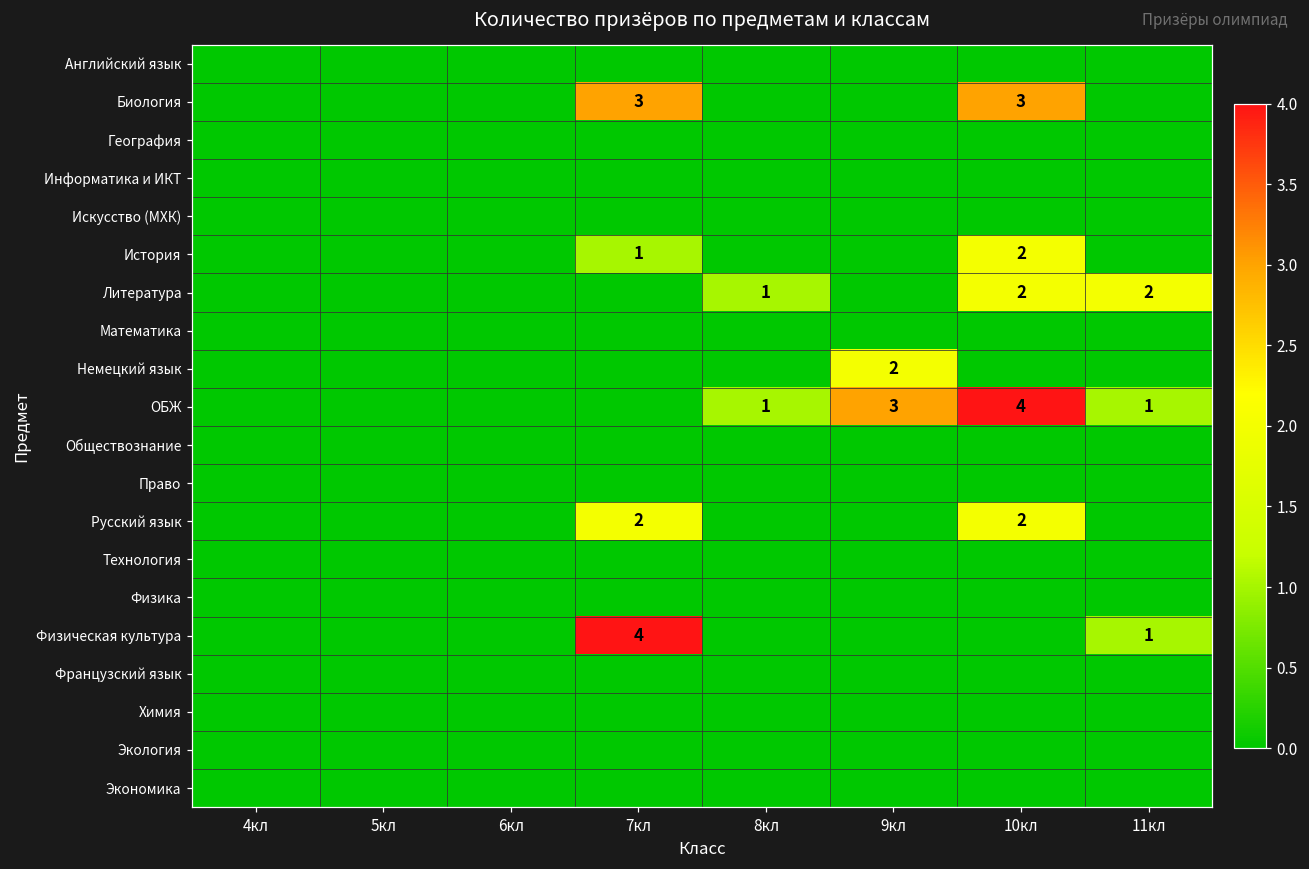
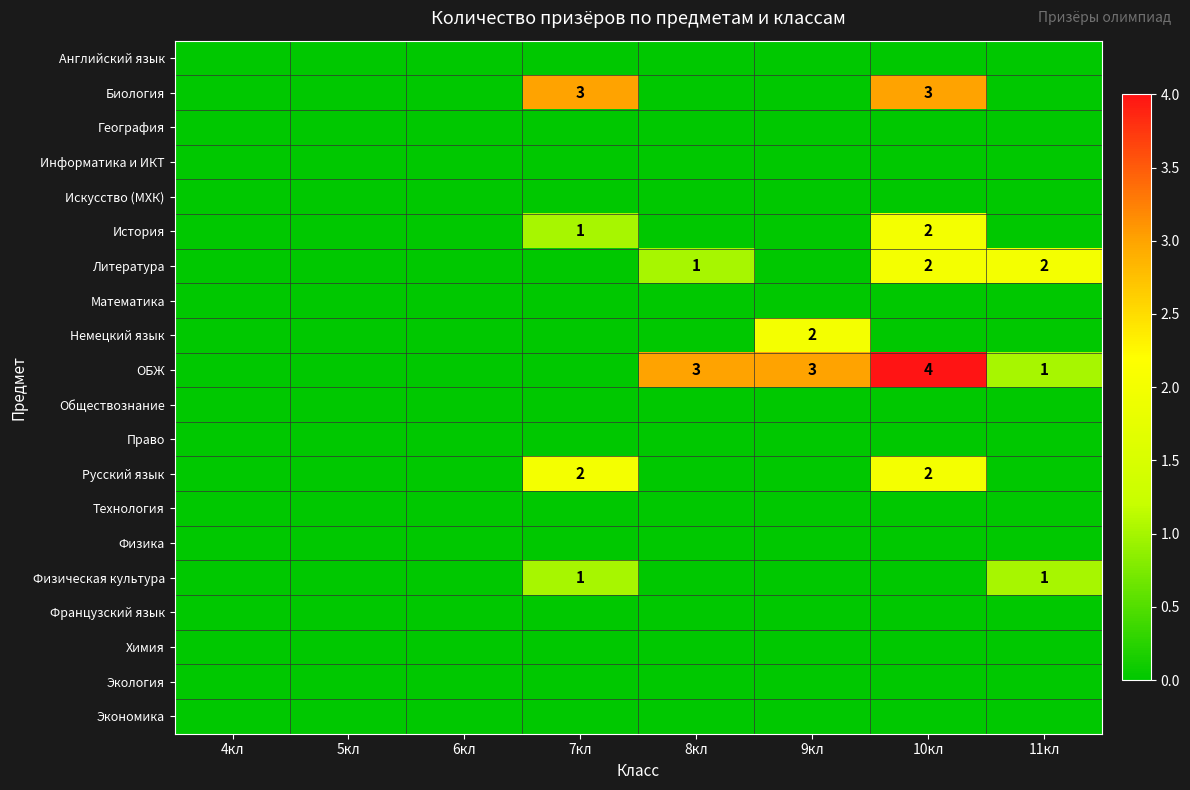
ОБЖ, 8кл: 1 -> 3
Физическая культура, 7кл: 4 -> 1
